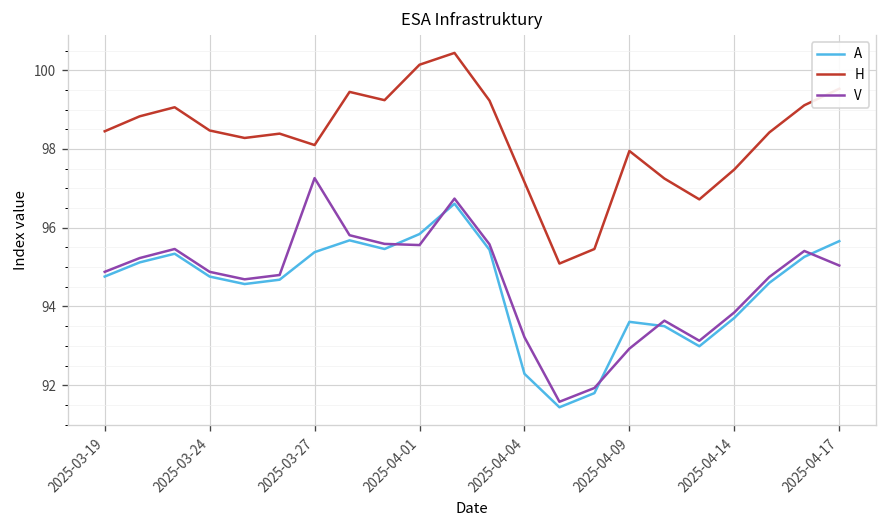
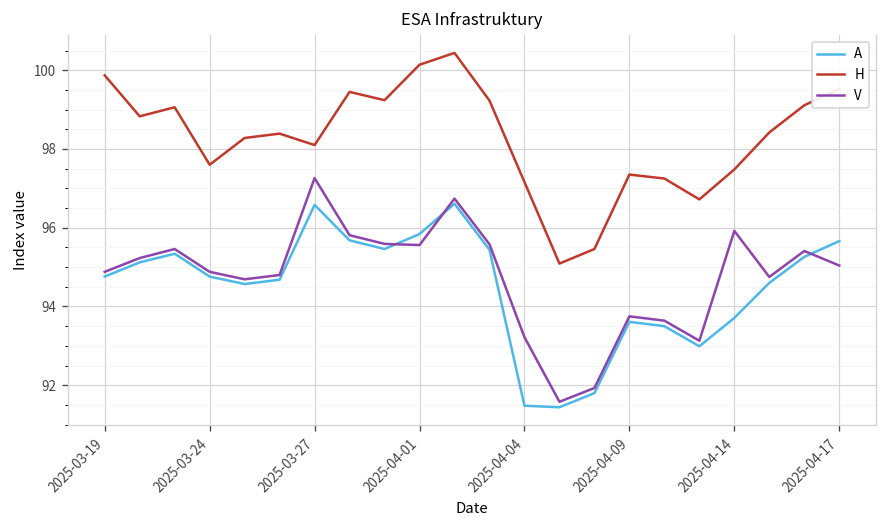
H, 2025-03-19: 98.5 -> 99.9
H, 2025-03-24: 98.5 -> 97.6
A, 2025-03-27: 95.4 -> 96.6
A, 2025-04-04: 92.3 -> 91.5
H, 2025-04-09: 98.0 -> 97.4
V, 2025-04-09: 92.9 -> 93.8
V, 2025-04-14: 93.9 -> 95.9
